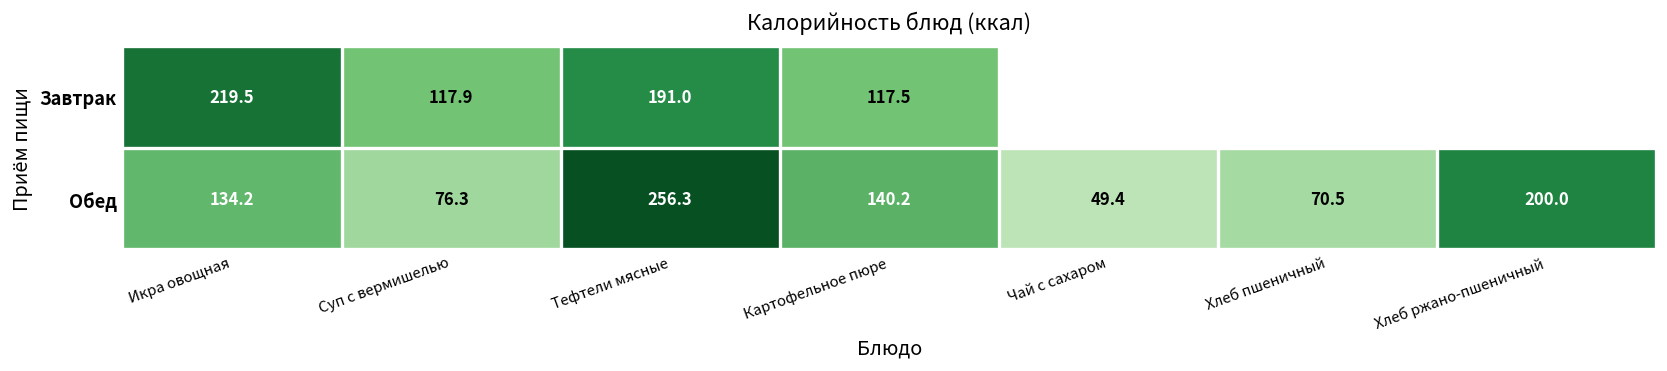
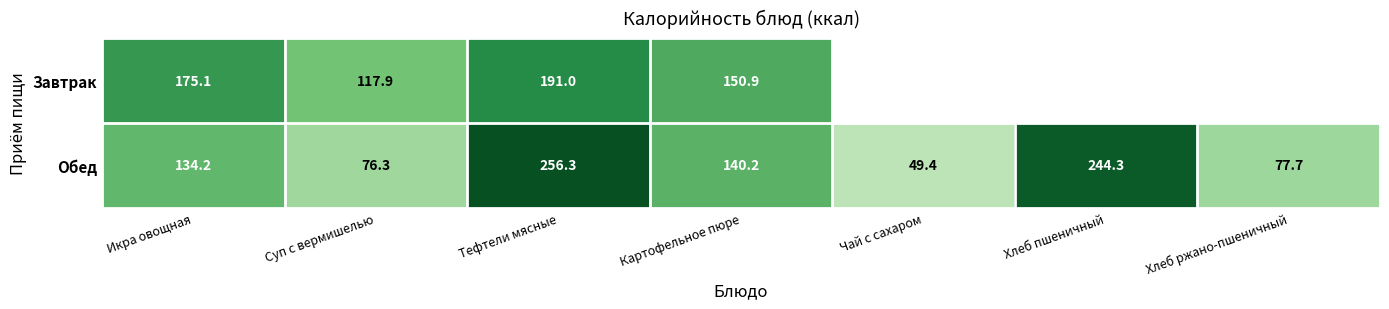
Завтрак, Икра овощная: 219.5 -> 175.1
Завтрак, Картофельное пюре: 117.5 -> 150.9
Обед, Хлеб пшеничный: 70.5 -> 244.3
Обед, Хлеб ржано-пшеничный: 200.0 -> 77.7
